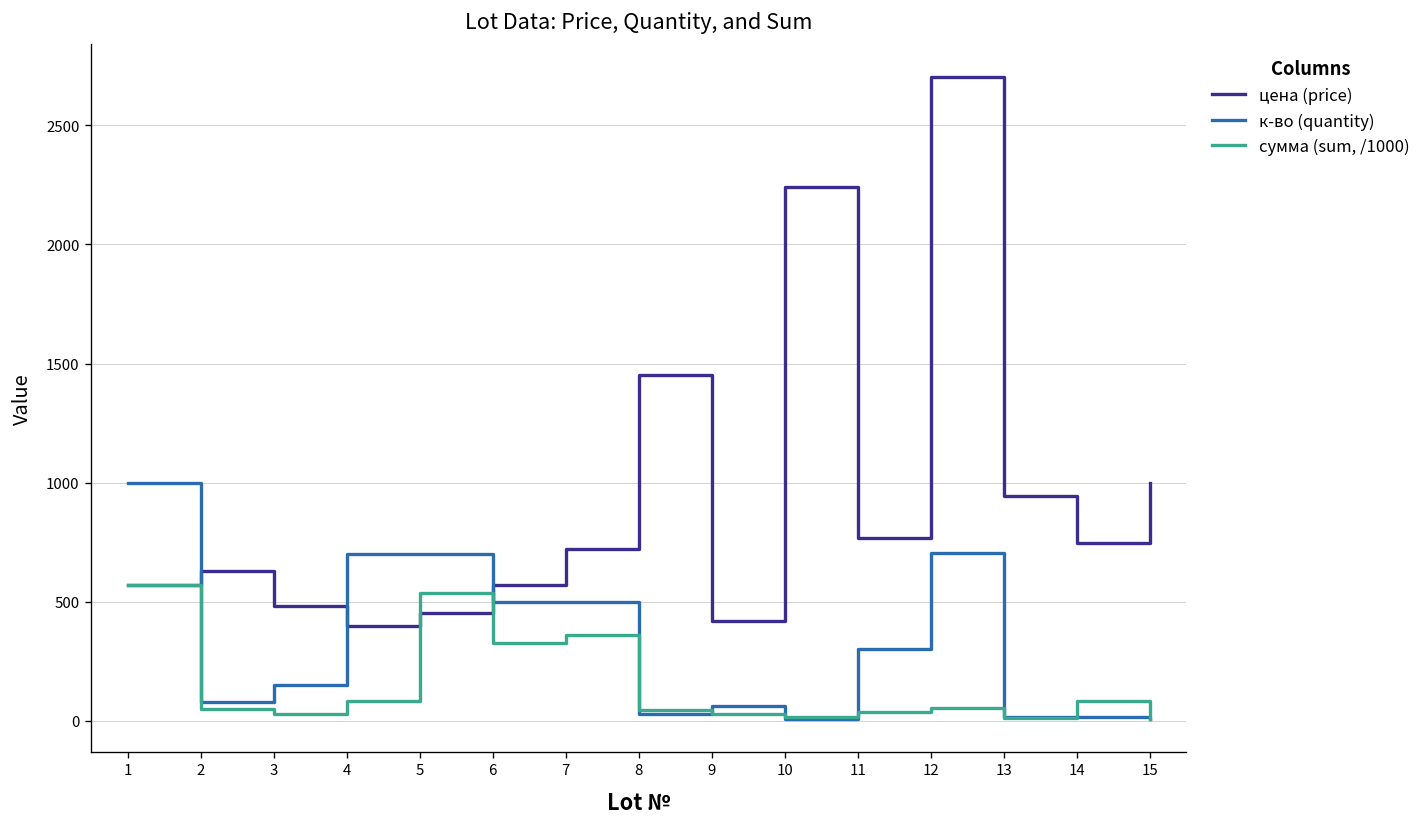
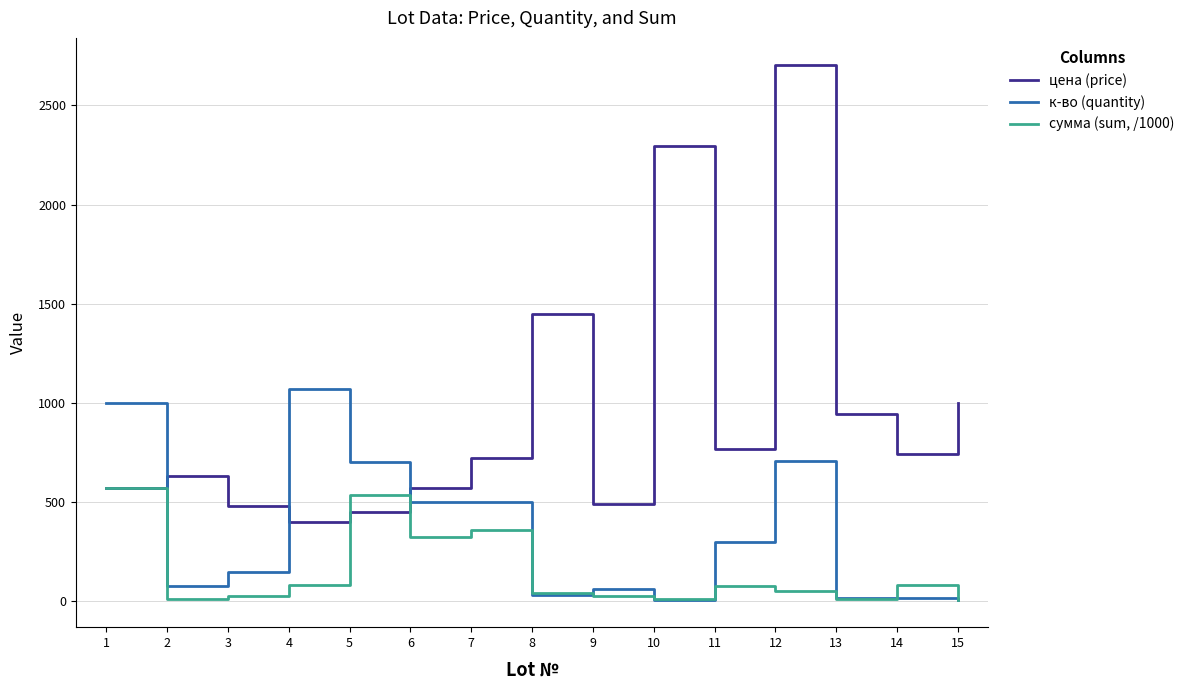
сумма (sum, /1000), 2: 50 -> 10
к-во (quantity), 4: 700 -> 1070
цена (price), 9: 420 -> 490
цена (price), 10: 2240 -> 2290
сумма (sum, /1000), 11: 40 -> 80
